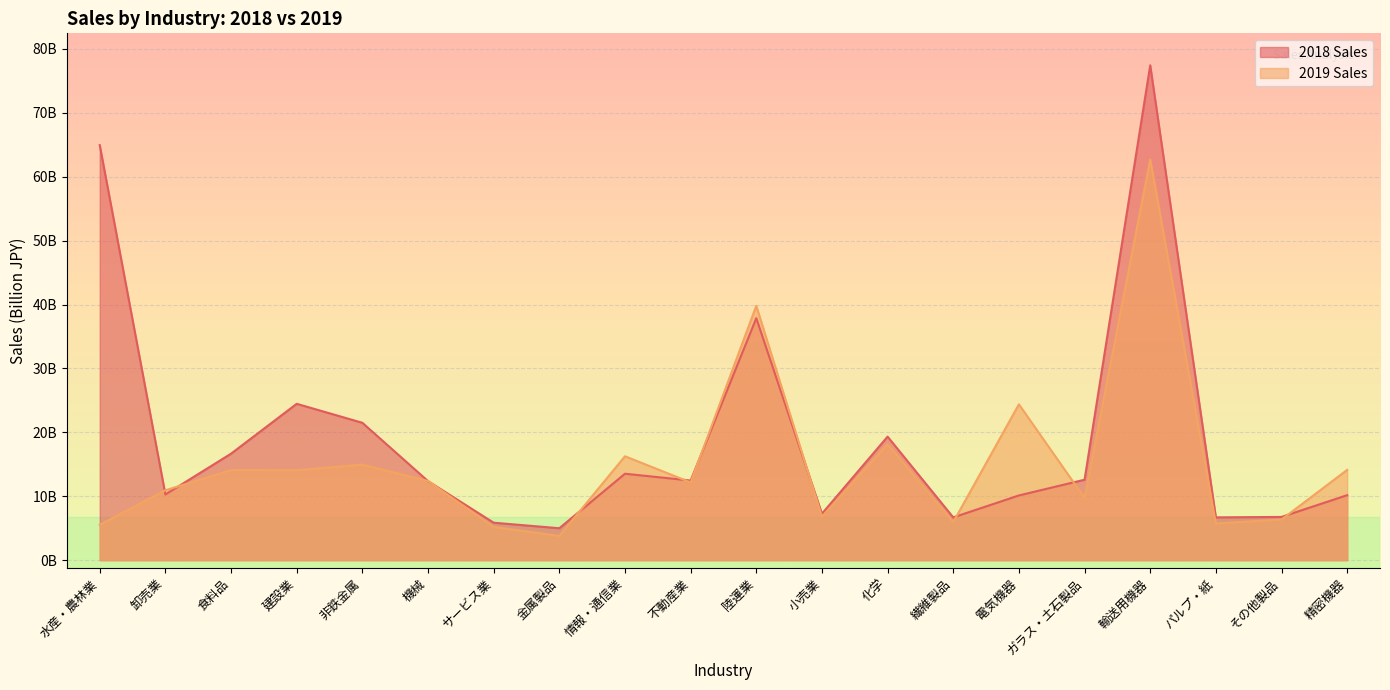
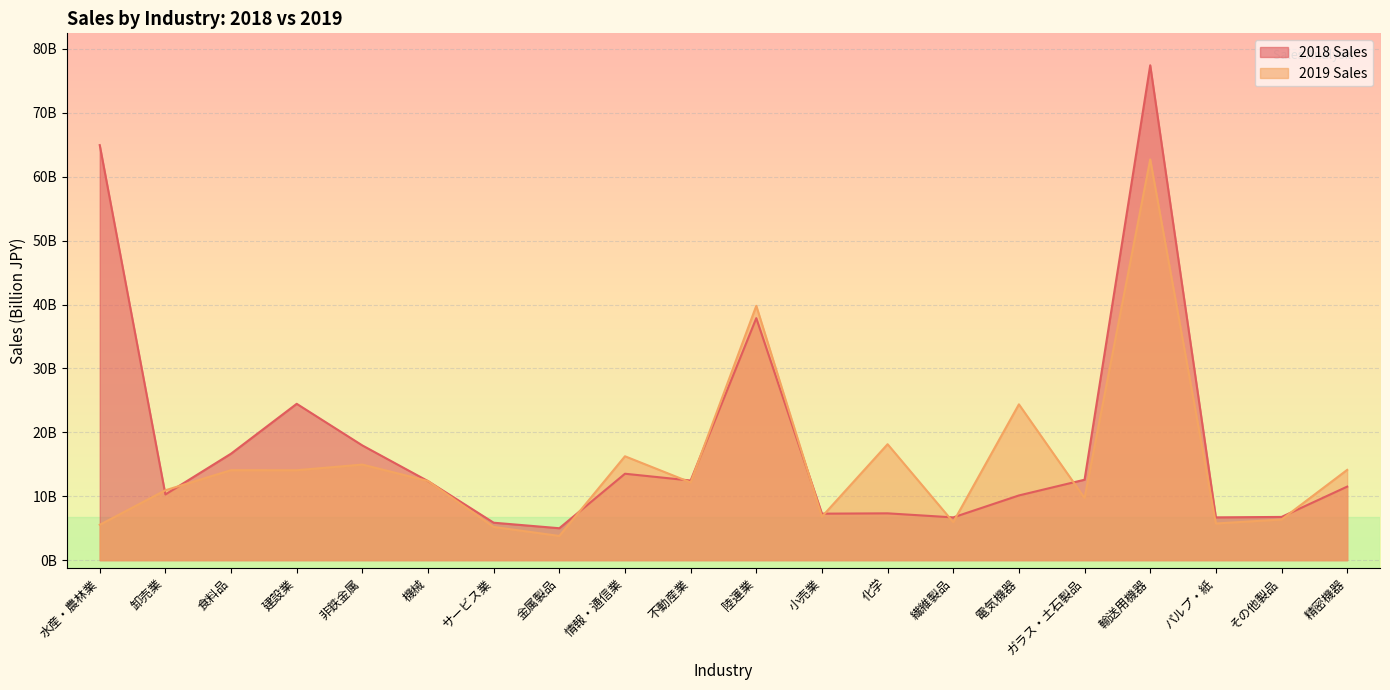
2018 Sales, 非鉄金属: 21000000000 -> 18000000000
2018 Sales, 化学: 19000000000 -> 7000000000
2018 Sales, 精密機器: 10000000000 -> 12000000000
